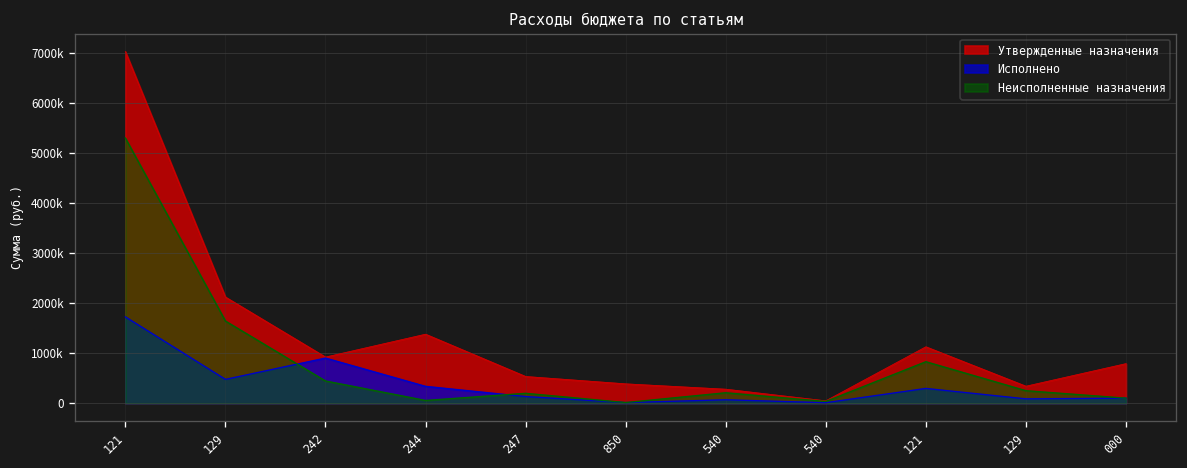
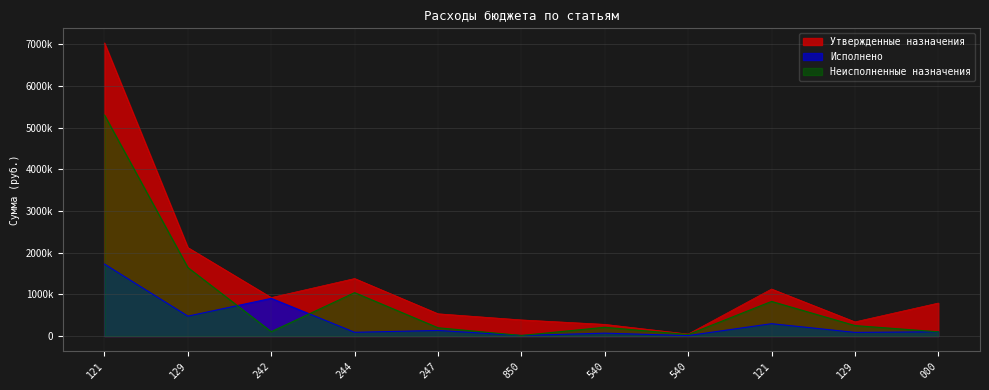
Неисполненные назначения, 242: 400000 -> 100000
Исполнено, 244: 300000 -> 100000
Неисполненные назначения, 244: 100000 -> 1000000
